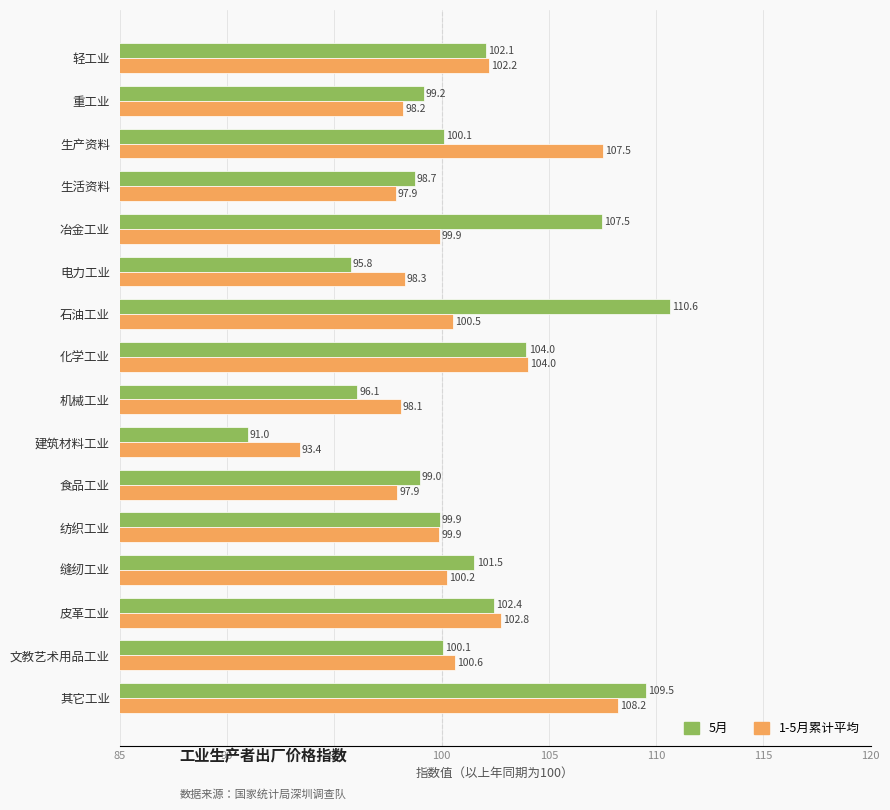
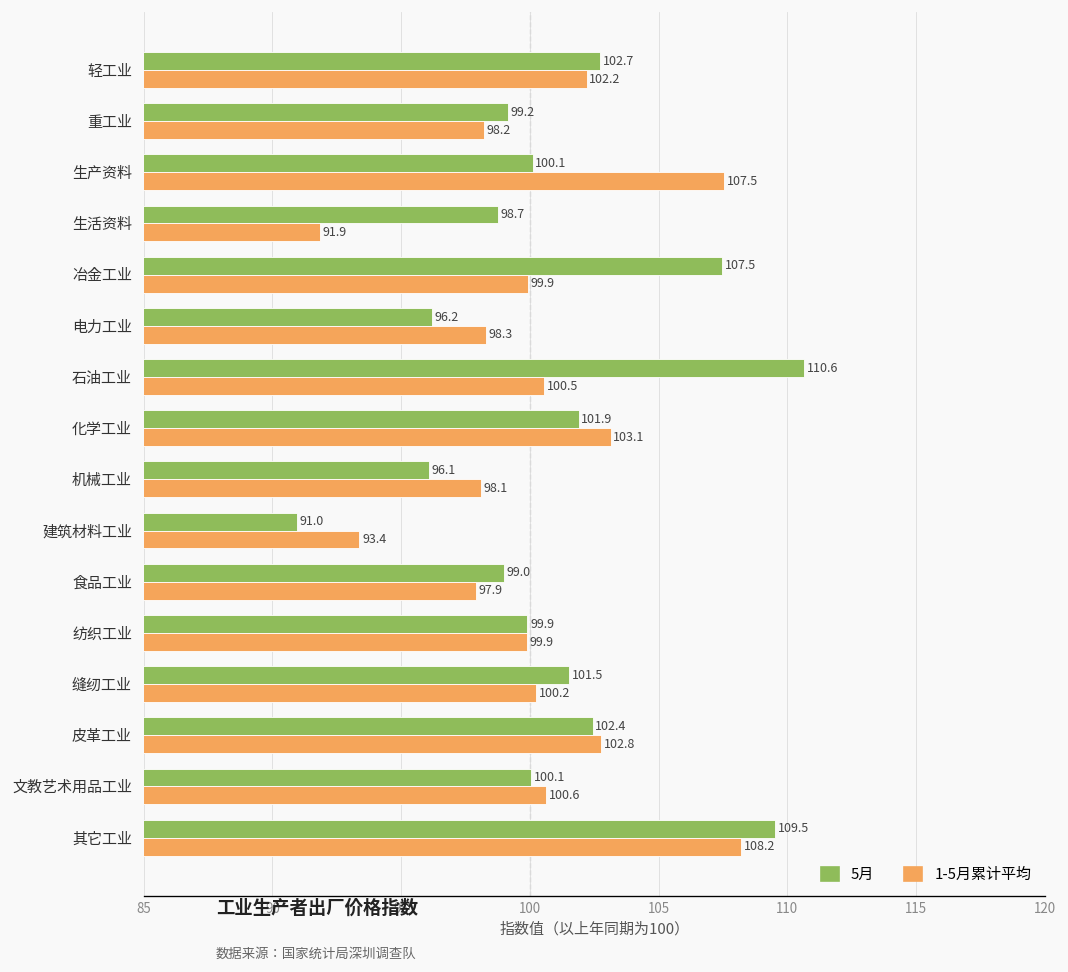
5月, 轻工业: 102.1 -> 102.7
1-5月累计平均, 生活资料: 97.9 -> 91.9
5月, 电力工业: 95.8 -> 96.2
5月, 化学工业: 104.0 -> 101.9
1-5月累计平均, 化学工业: 104.0 -> 103.1
